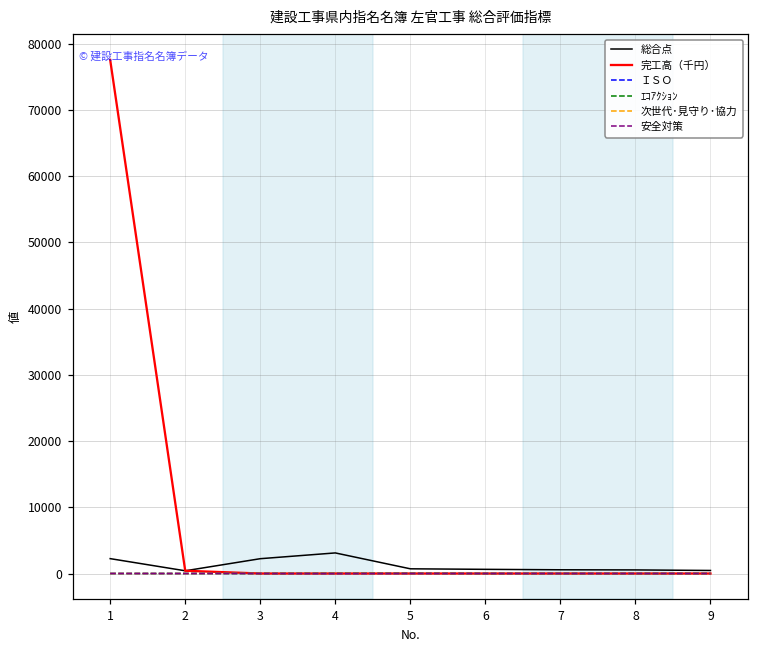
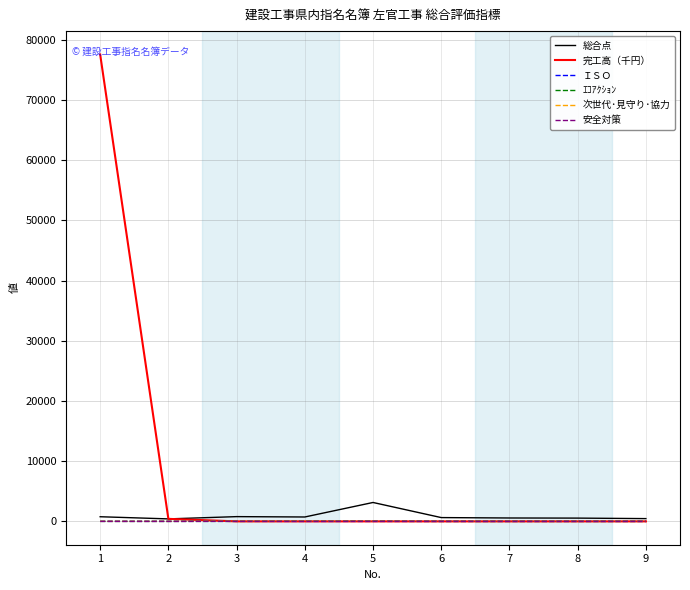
総合点, 1: 2000 -> 1000
総合点, 3: 2000 -> 1000
総合点, 4: 3000 -> 1000
総合点, 5: 1000 -> 3000
